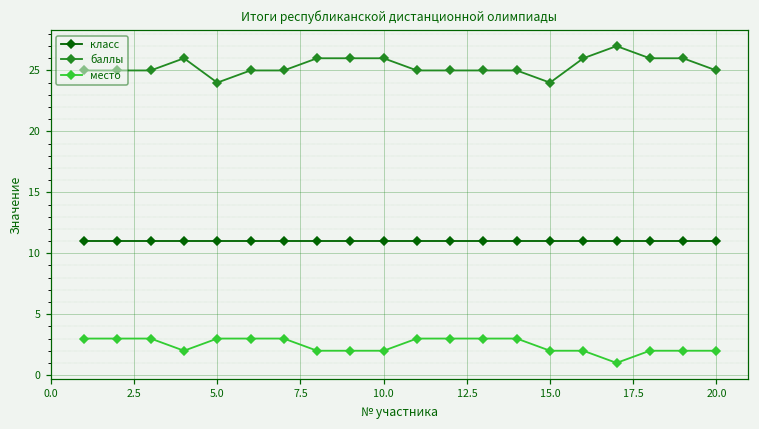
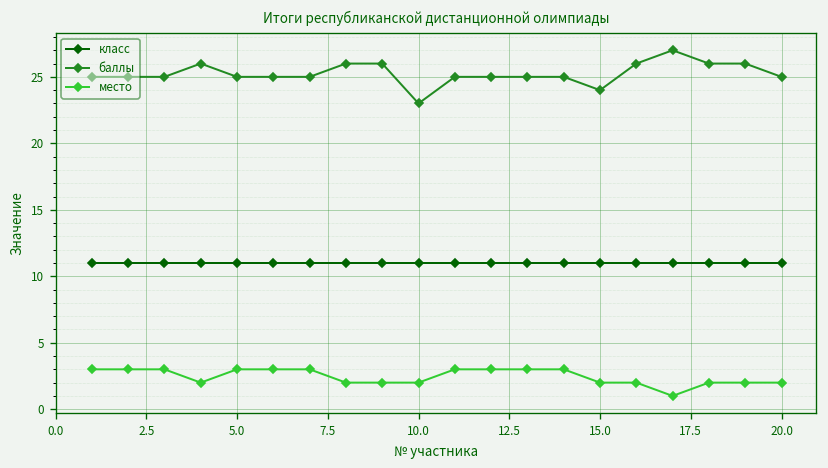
баллы, 5.0: 24 -> 25
баллы, 10.0: 26 -> 23
